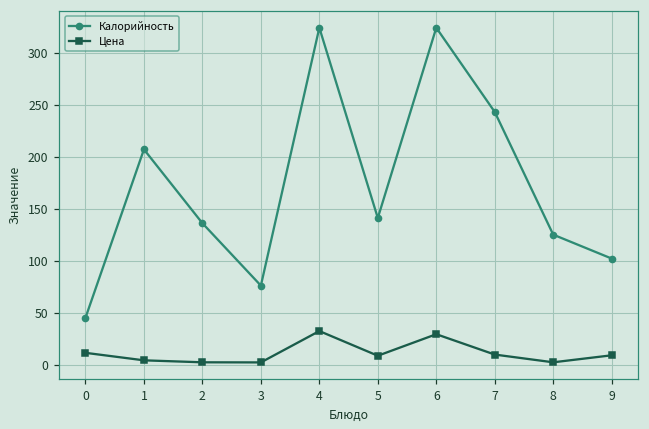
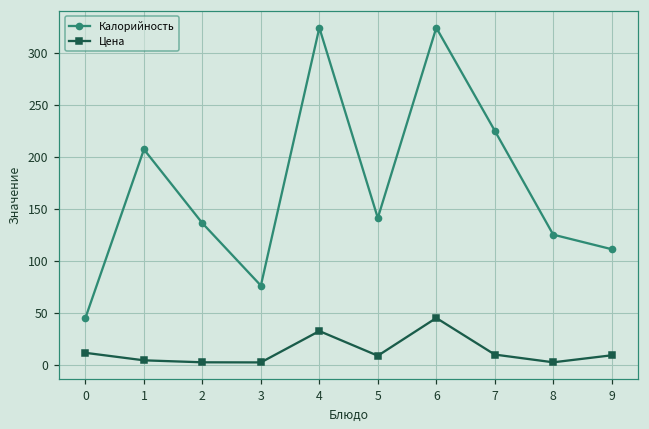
Цена, 6: 30 -> 40
Калорийность, 7: 240 -> 230
Калорийность, 9: 100 -> 110
